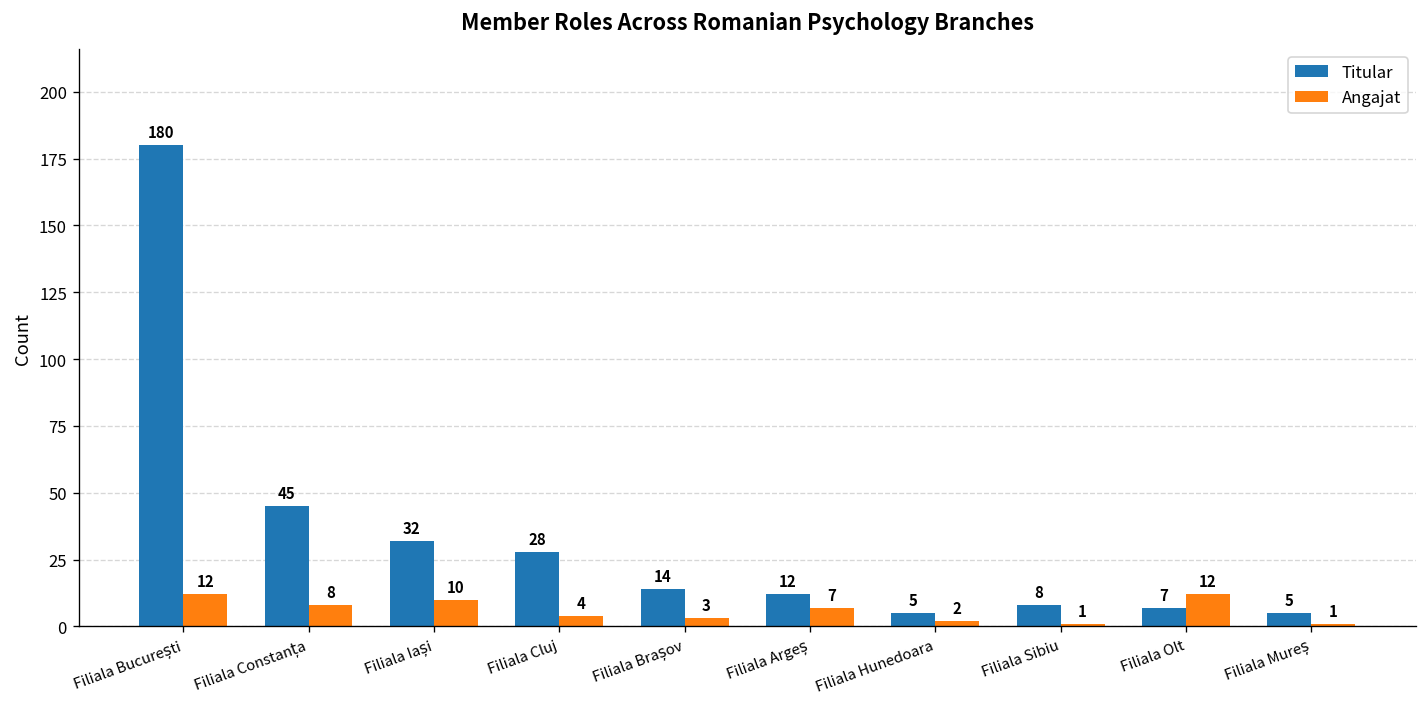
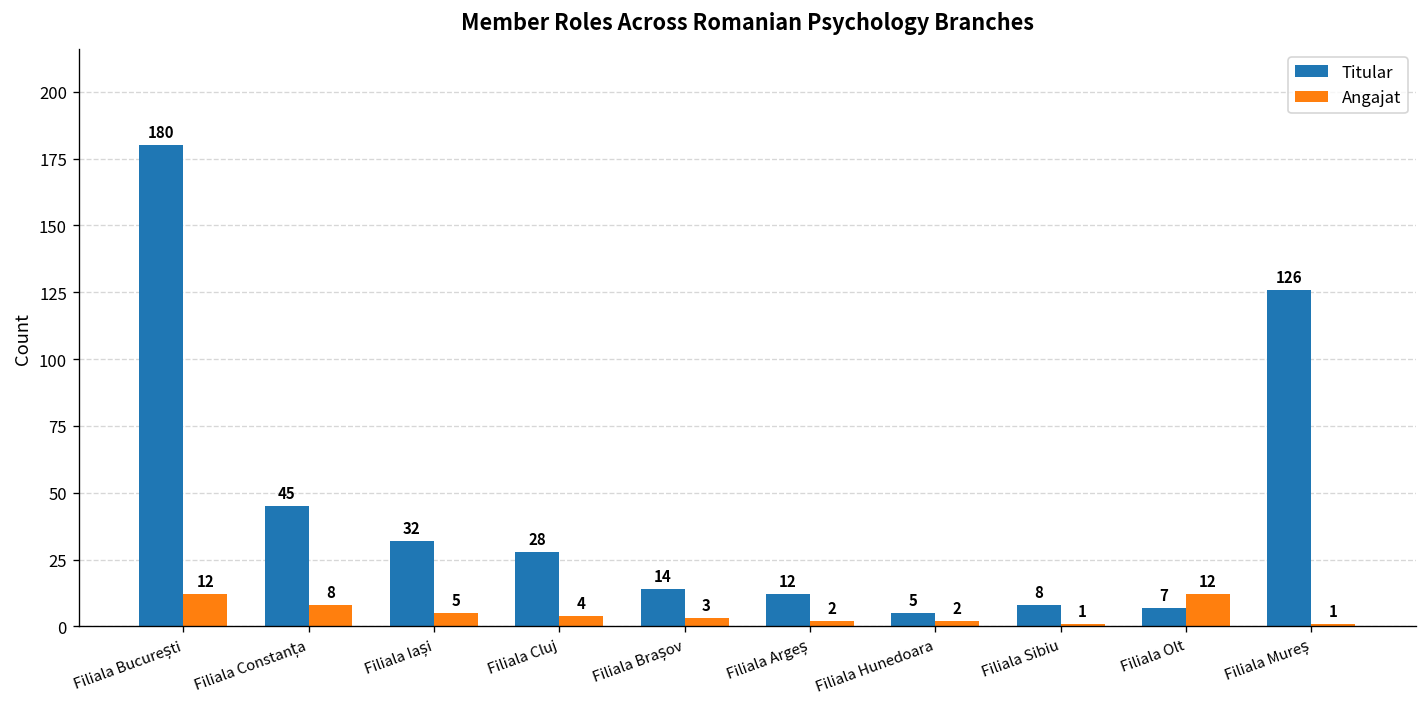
Angajat, Filiala Iași: 10 -> 5
Angajat, Filiala Argeș: 7 -> 2
Titular, Filiala Mureș: 5 -> 126
